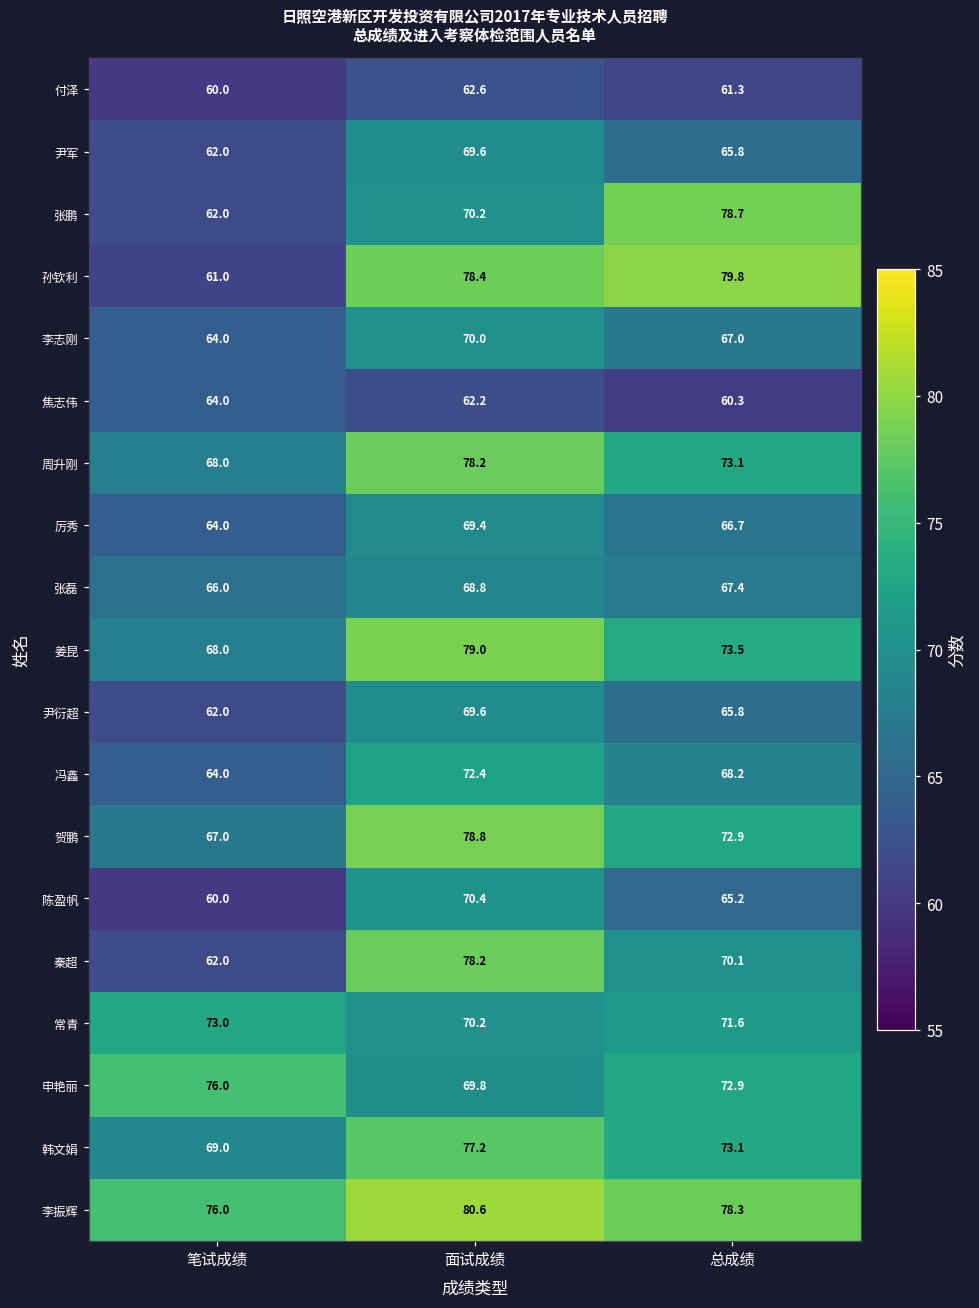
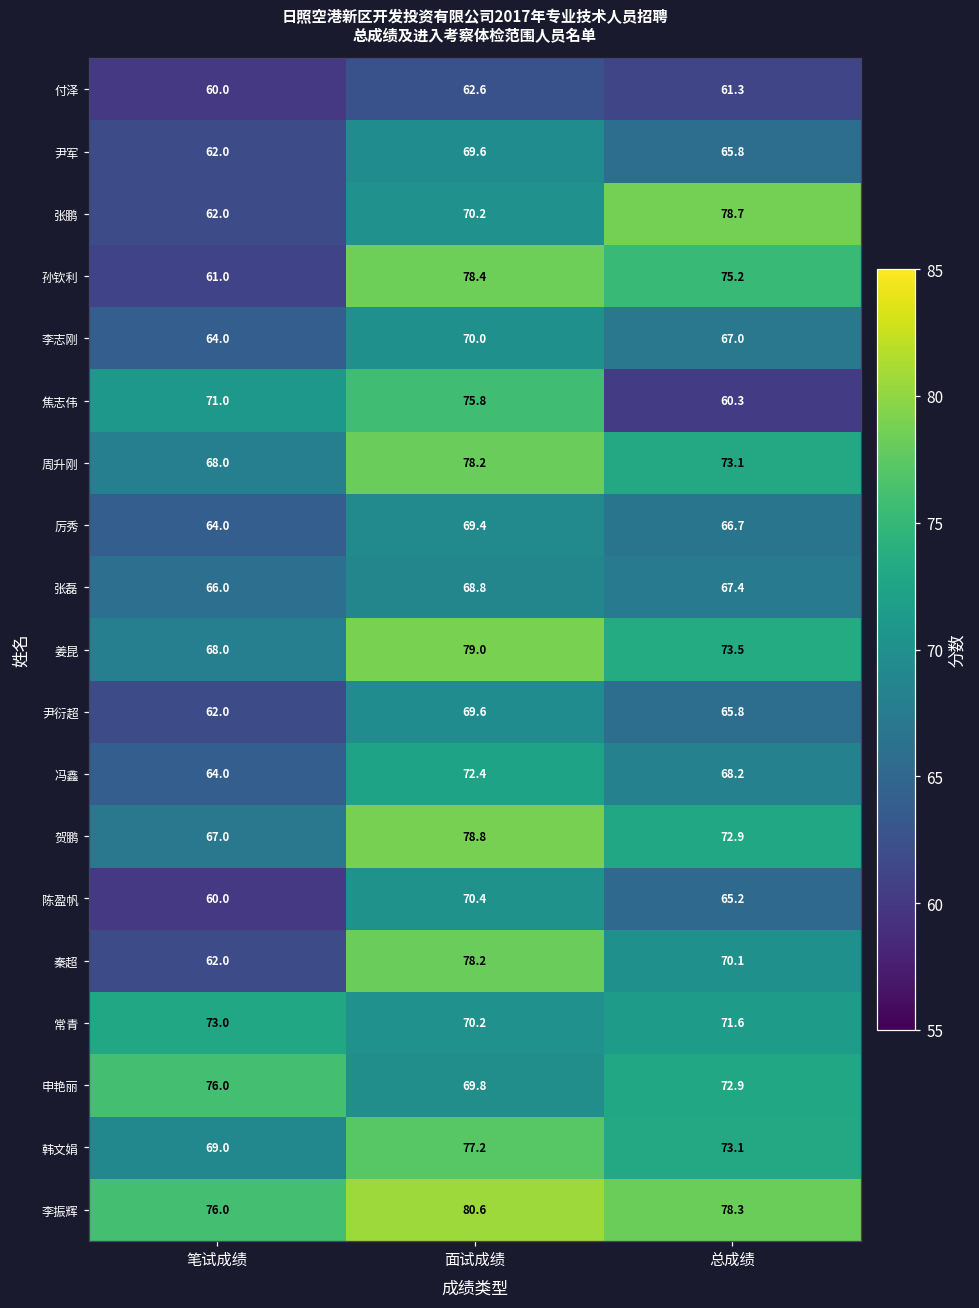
孙钦利, 总成绩: 79.8 -> 75.2
焦志伟, 笔试成绩: 64.0 -> 71.0
焦志伟, 面试成绩: 62.2 -> 75.8
